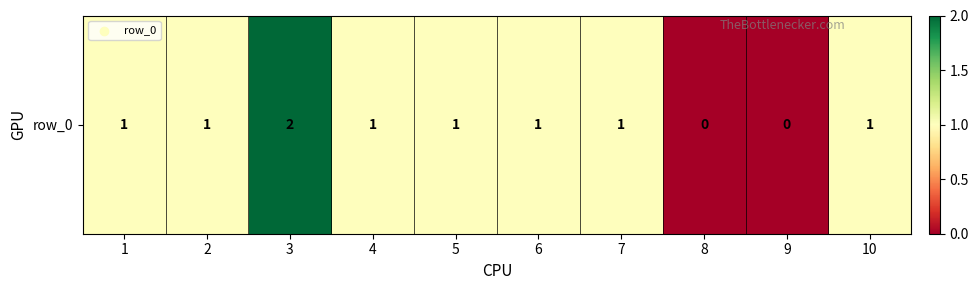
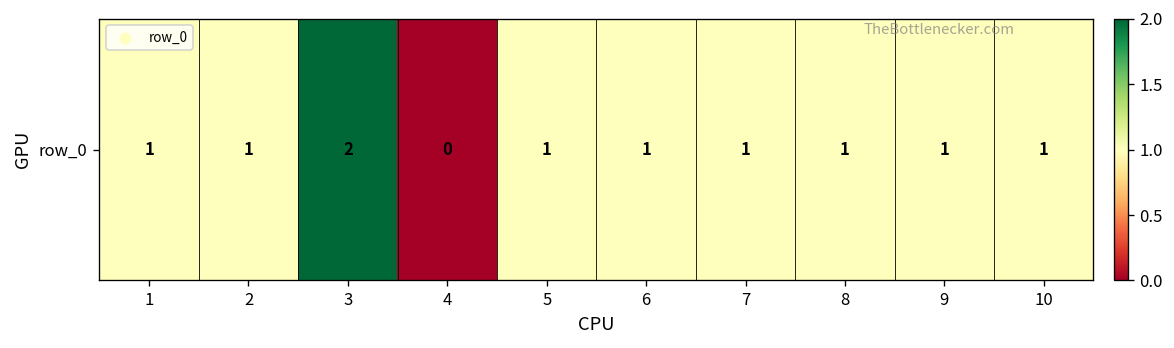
row_0, 4: 1 -> 0
row_0, 8: 0 -> 1
row_0, 9: 0 -> 1
